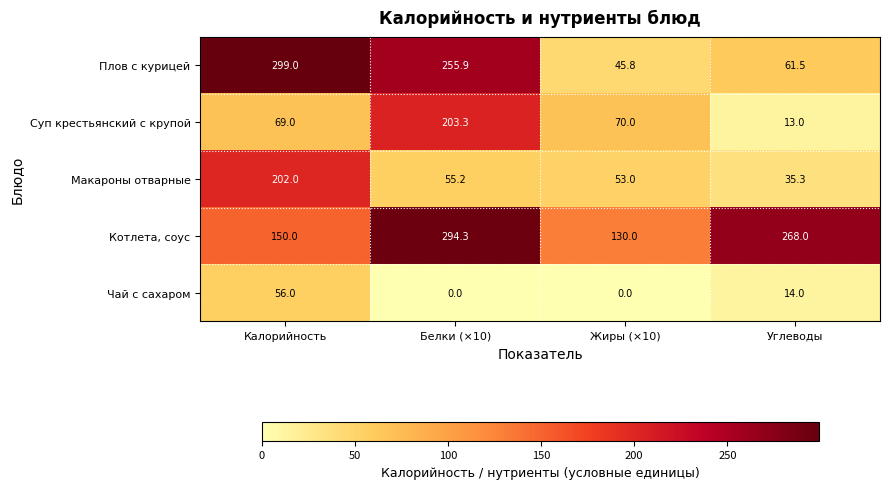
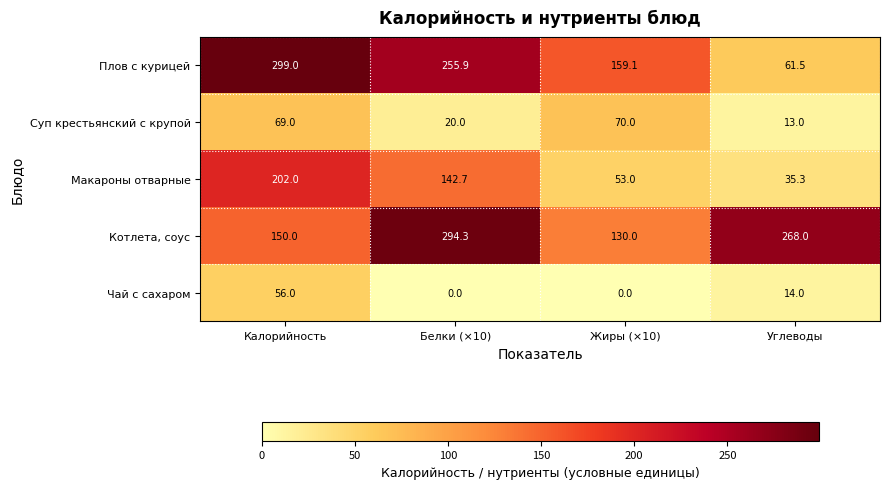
Плов с курицей, Жиры (×10): 45.8 -> 159.1
Суп крестьянский с крупой, Белки (×10): 203.3 -> 20.0
Макароны отварные, Белки (×10): 55.2 -> 142.7
